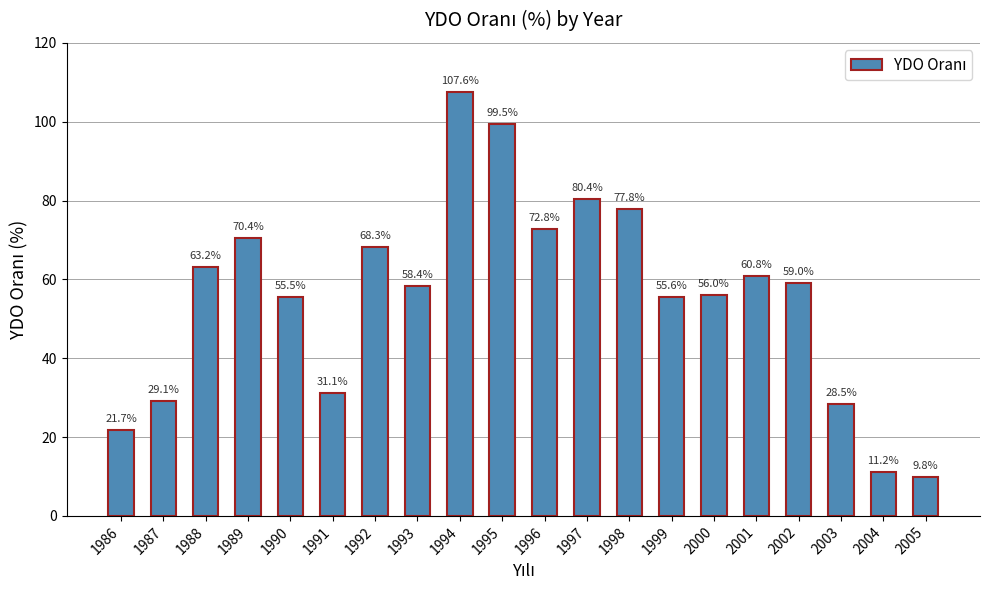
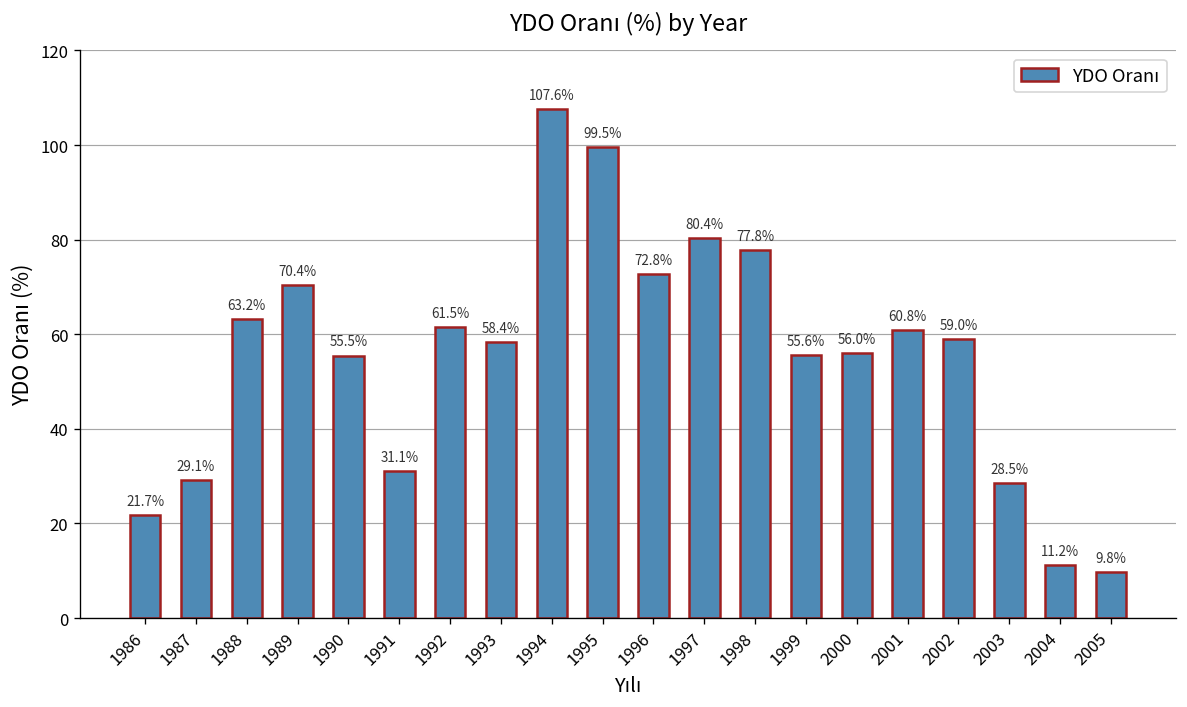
1992: 68.3% -> 61.5%
